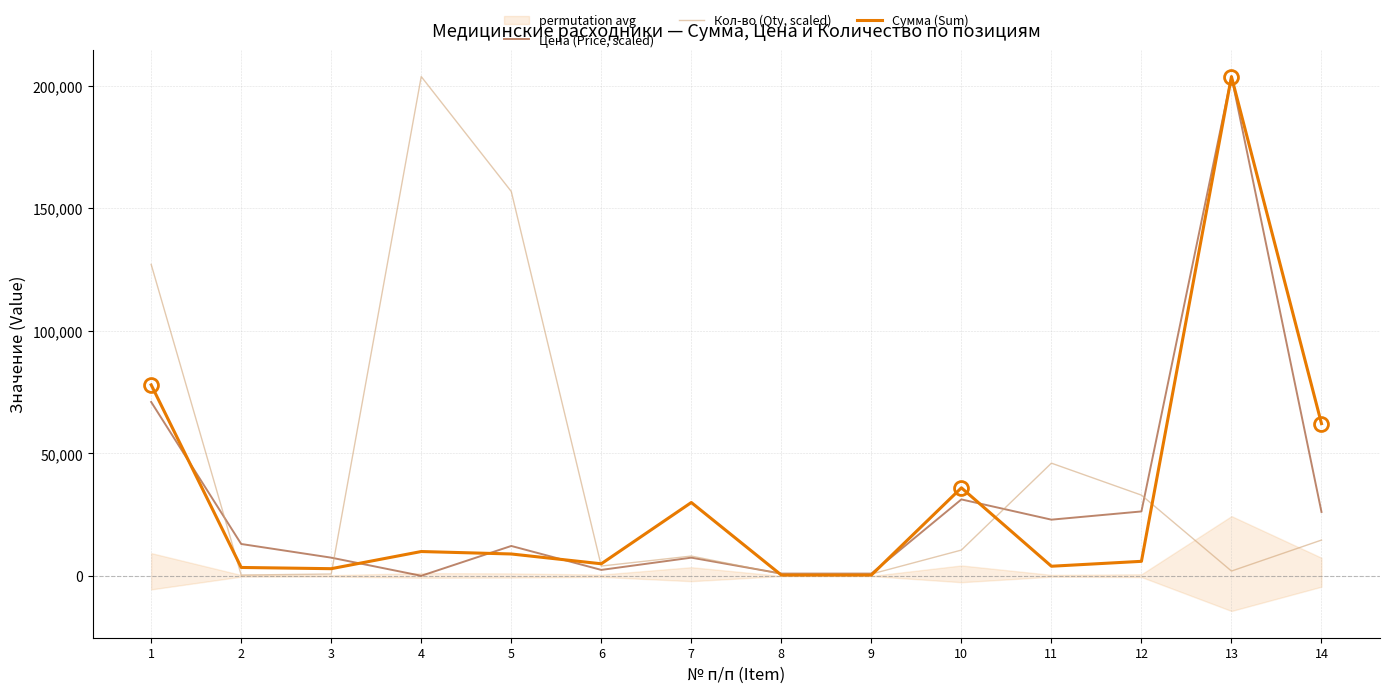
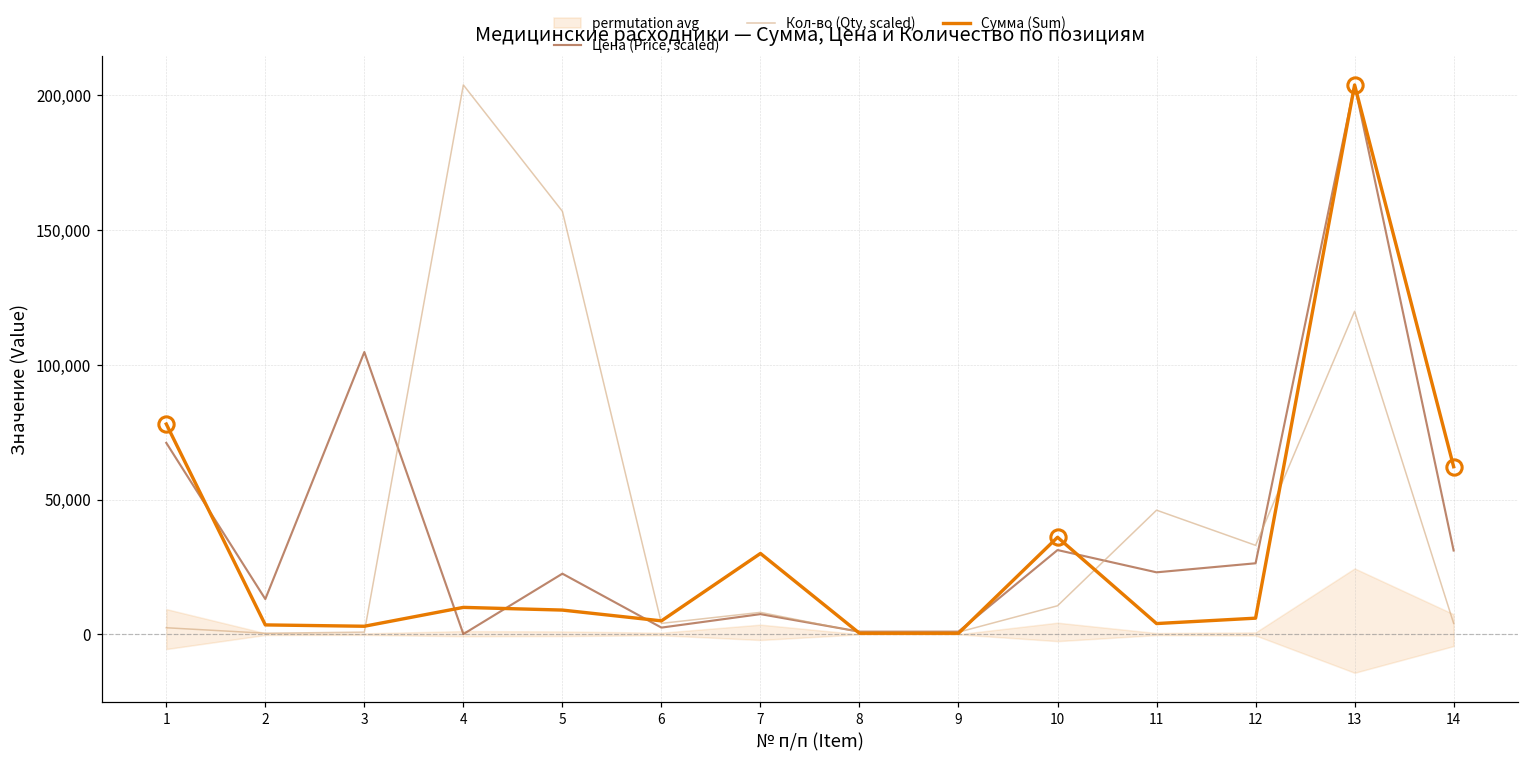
Кол-во (Qty, scaled), 1: 127,000 -> 2,000
Цена (Price, scaled), 3: 8,000 -> 105,000
Цена (Price, scaled), 5: 12,000 -> 23,000
Кол-во (Qty, scaled), 13: 2,000 -> 120,000
Цена (Price, scaled), 14: 26,000 -> 31,000
Кол-во (Qty, scaled), 14: 15,000 -> 4,000
